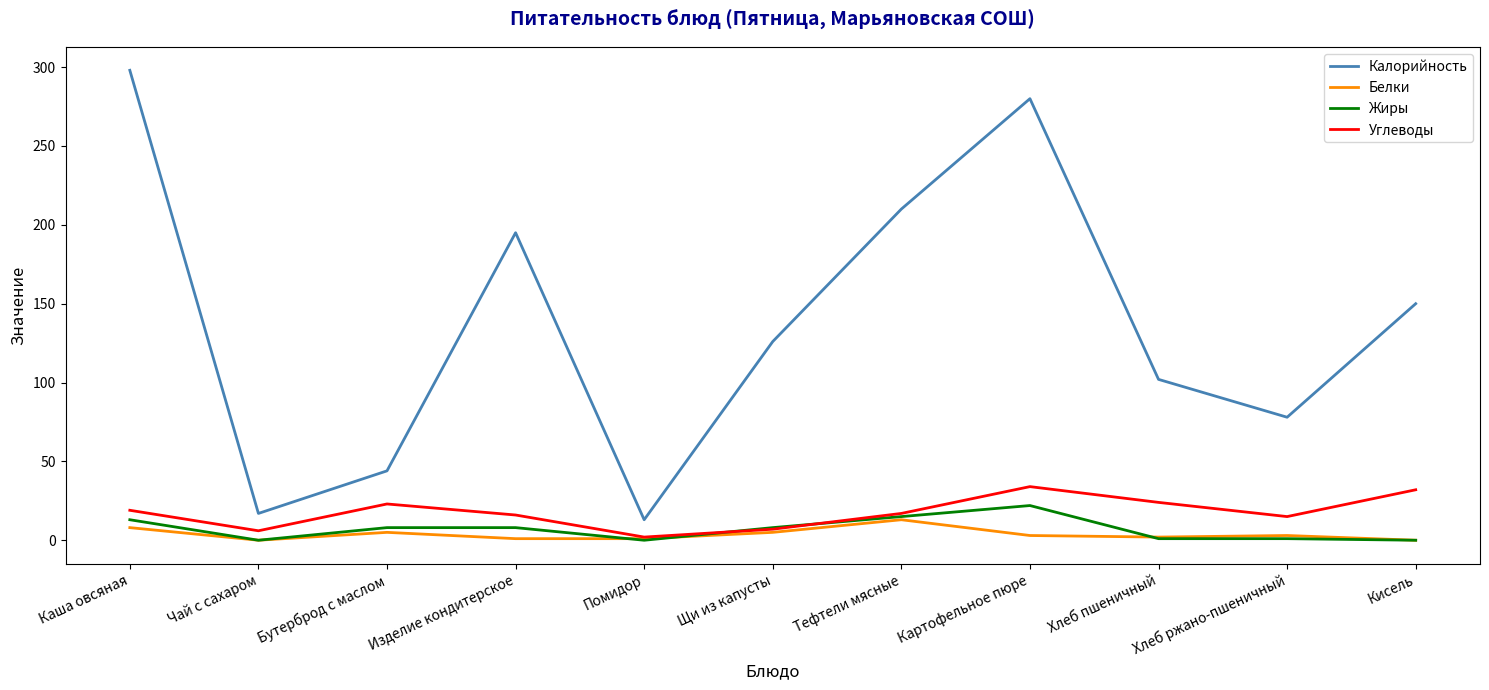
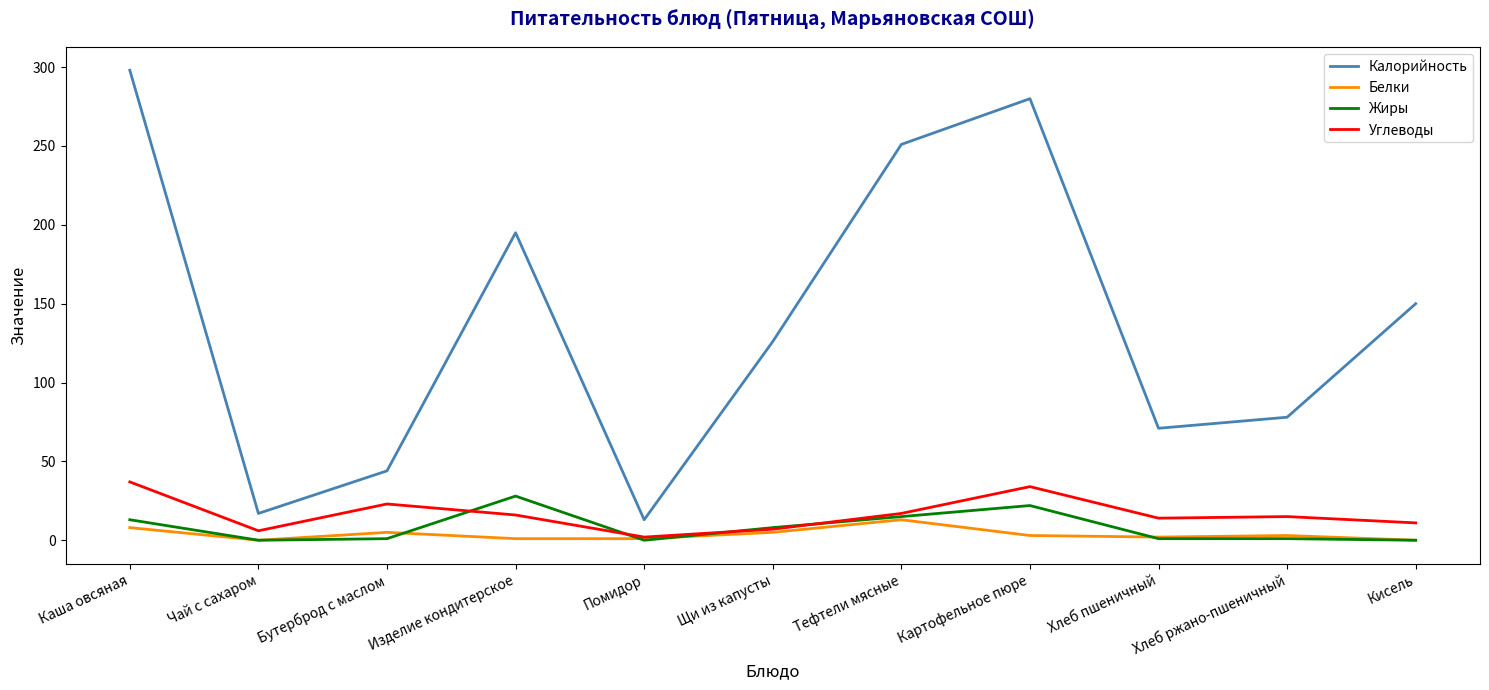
Углеводы, Каша овсяная: 19 -> 37
Жиры, Бутерброд с маслом: 8 -> 1
Жиры, Изделие кондитерское: 8 -> 28
Калорийность, Тефтели мясные: 210 -> 251
Калорийность, Хлеб пшеничный: 102 -> 71
Углеводы, Хлеб пшеничный: 24 -> 14
Углеводы, Кисель: 32 -> 11
